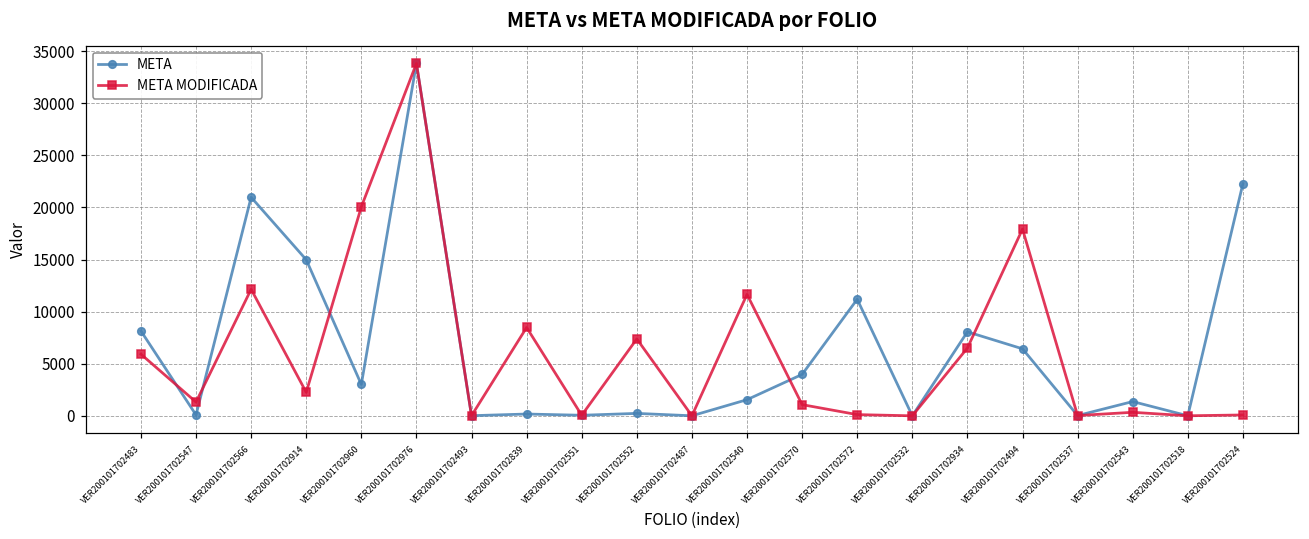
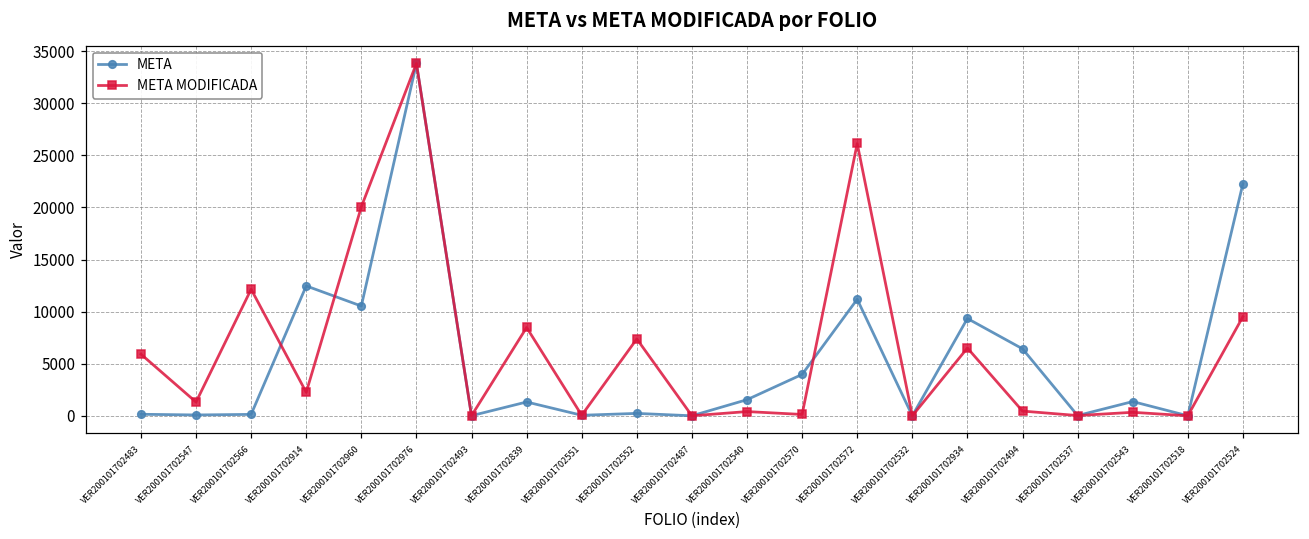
META, VER200101702483: 8000 -> 0
META, VER200101702566: 21000 -> 0
META, VER200101702914: 15000 -> 12000
META, VER200101702960: 3000 -> 11000
META, VER200101702839: 0 -> 1000
META MODIFICADA, VER200101702540: 12000 -> 0
META MODIFICADA, VER200101702570: 1000 -> 0
META MODIFICADA, VER200101702572: 0 -> 26000
META, VER200101702934: 8000 -> 9000
META MODIFICADA, VER200101702494: 18000 -> 0
META MODIFICADA, VER200101702524: 0 -> 10000
